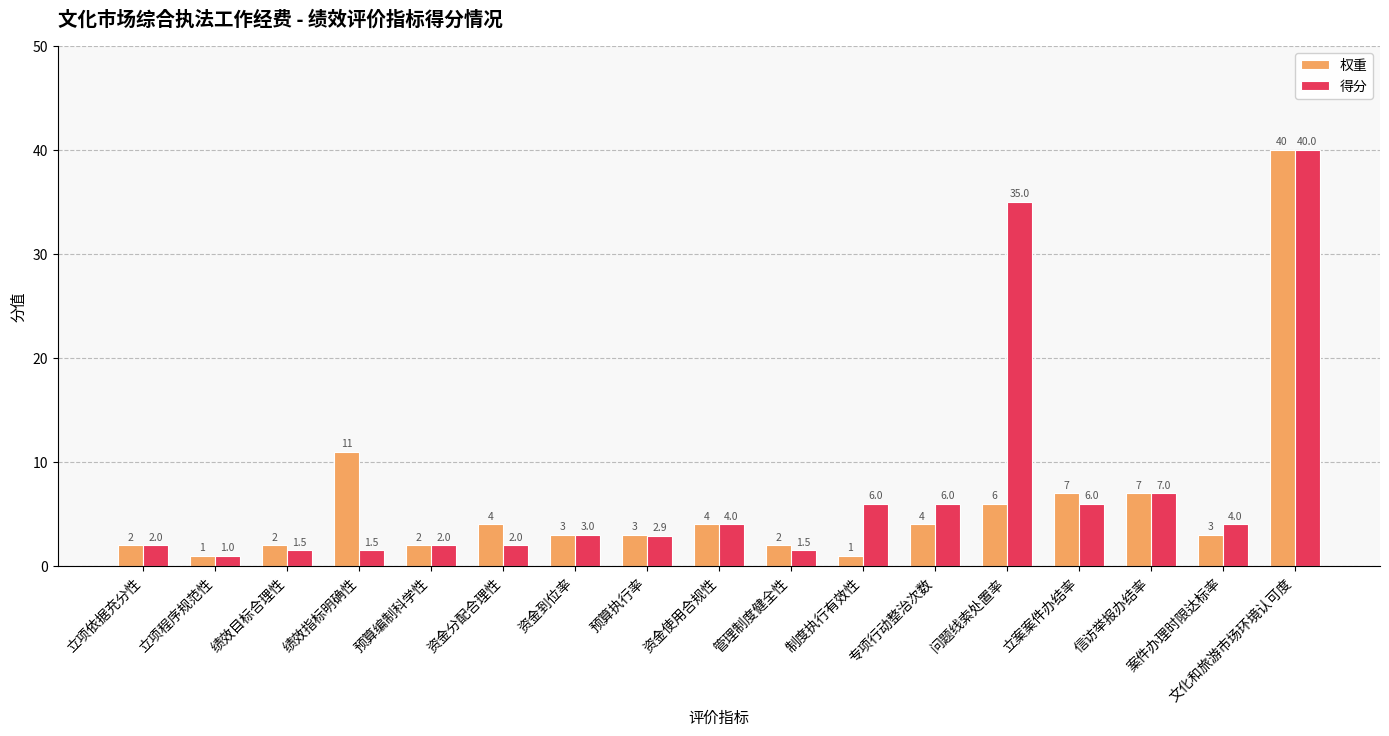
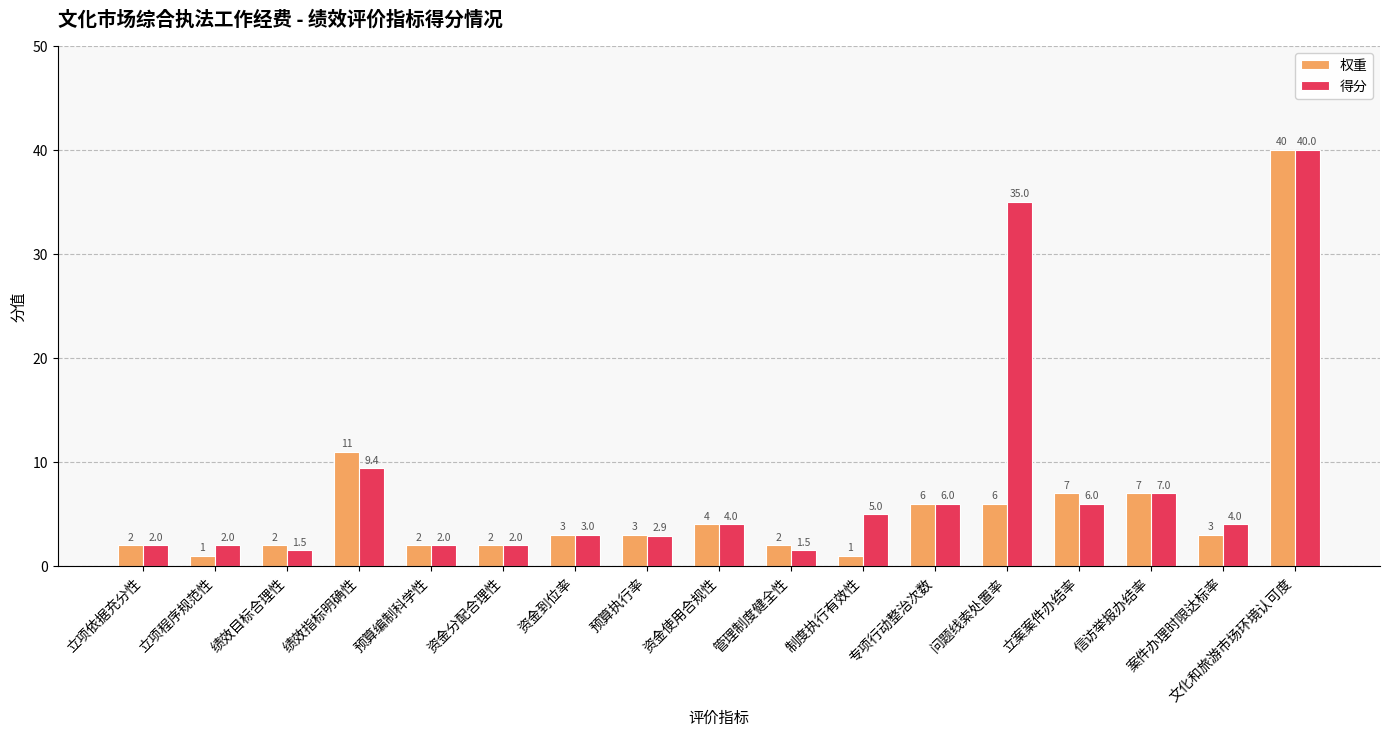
得分, 立项程序规范性: 1.0 -> 2.0
得分, 绩效指标明确性: 1.5 -> 9.4
权重, 资金分配合理性: 4 -> 2
得分, 制度执行有效性: 6.0 -> 5.0
权重, 专项行动整治次数: 4 -> 6
